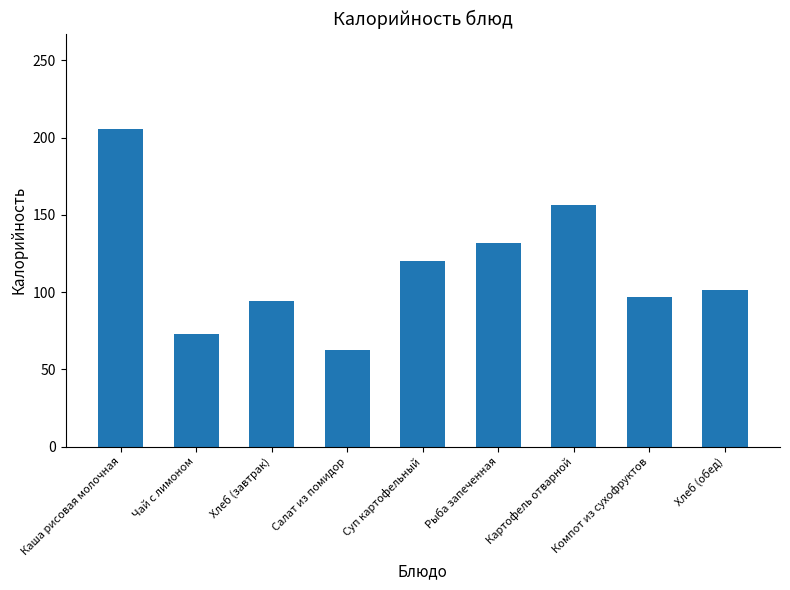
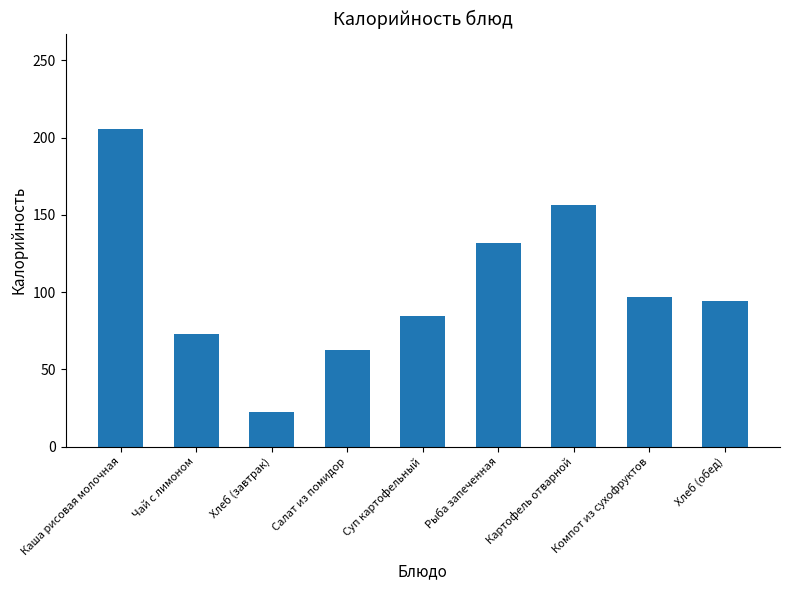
Хлеб (завтрак): 94 -> 22
Суп картофельный: 120 -> 84
Хлеб (обед): 101 -> 94
